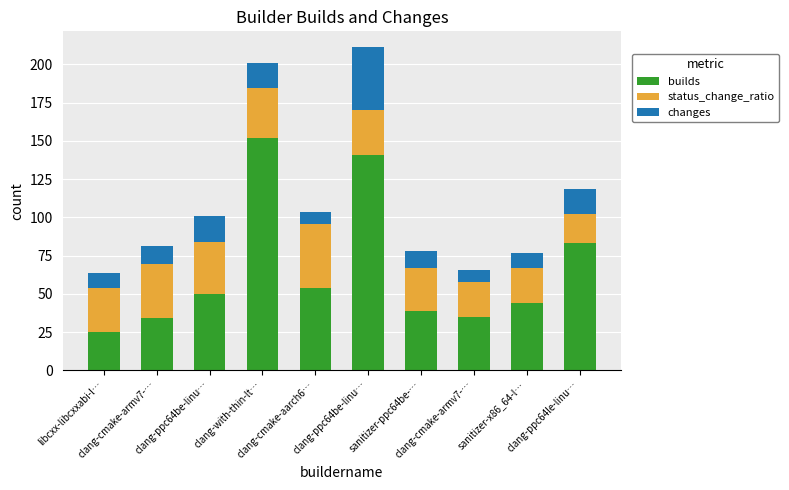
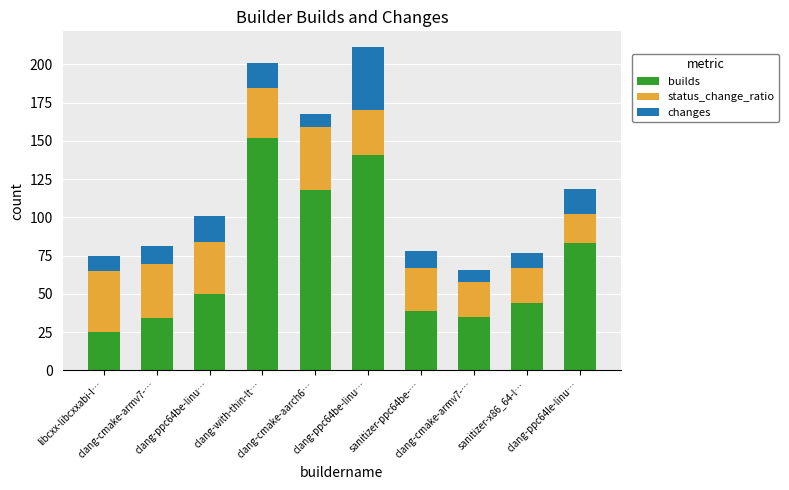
status_change_ratio, libcxx-libcxxabi-l…: 29 -> 40
builds, clang-cmake-aarch6…: 54 -> 118
